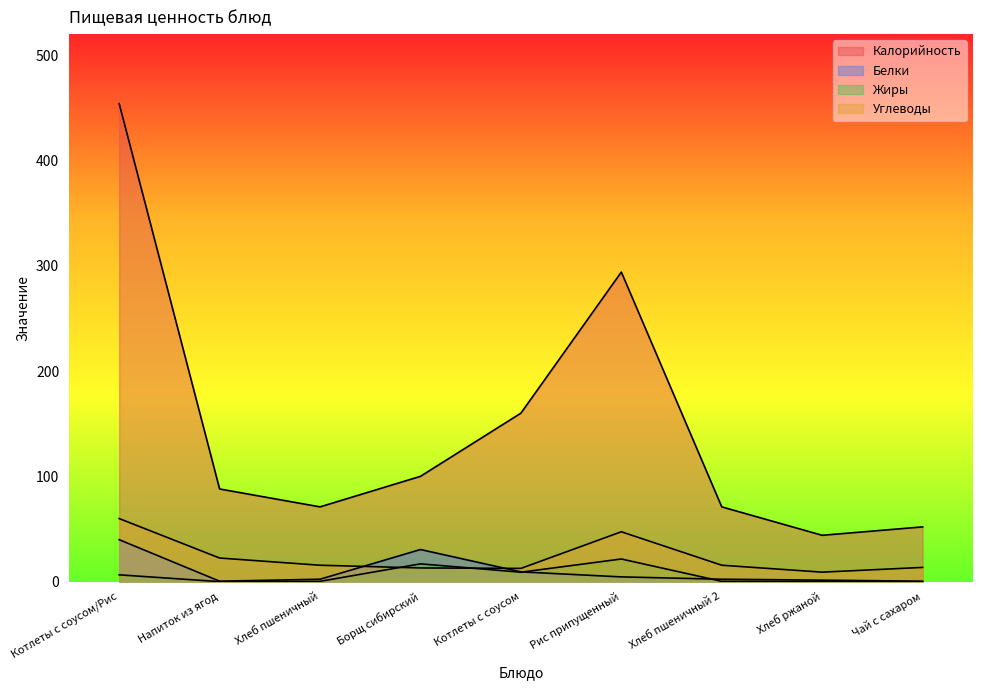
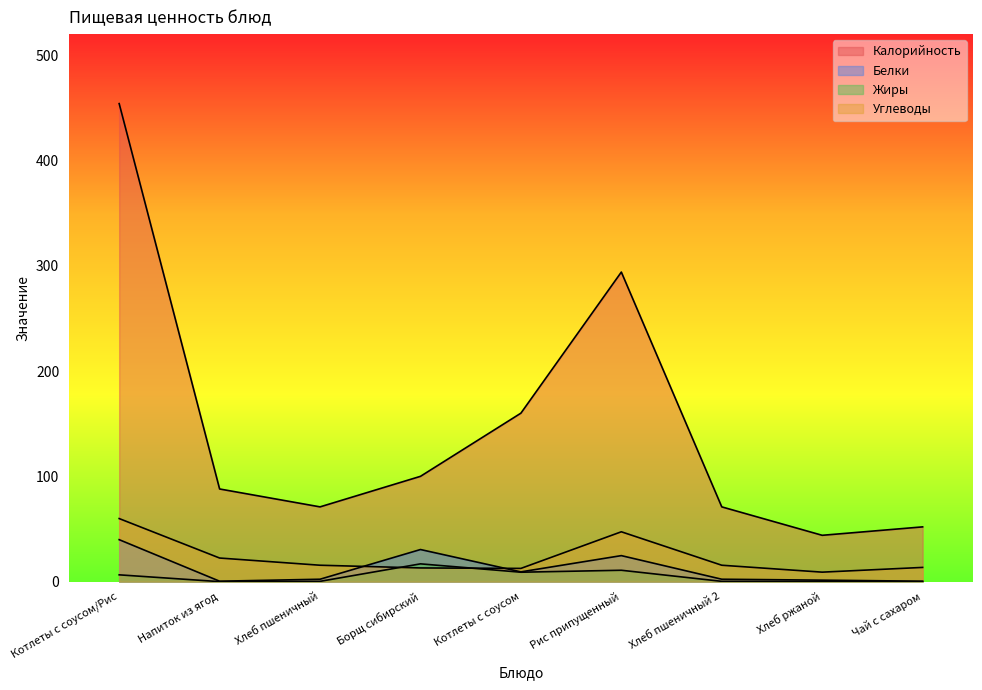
Белки, Рис припущенный: 5 -> 25
Жиры, Рис припущенный: 22 -> 11
